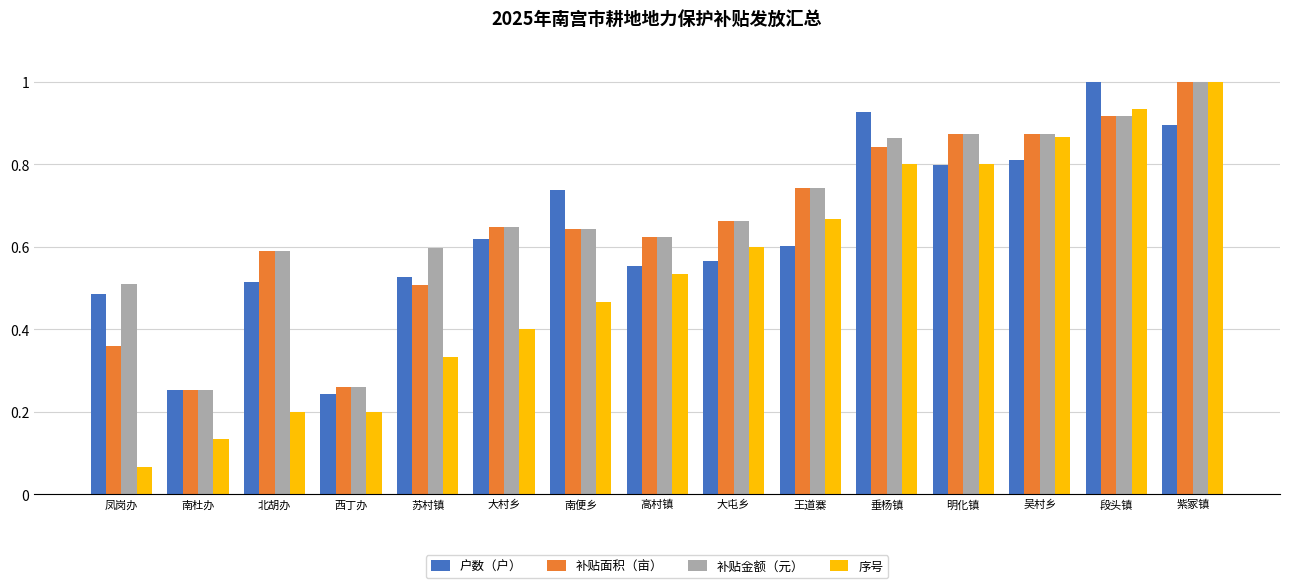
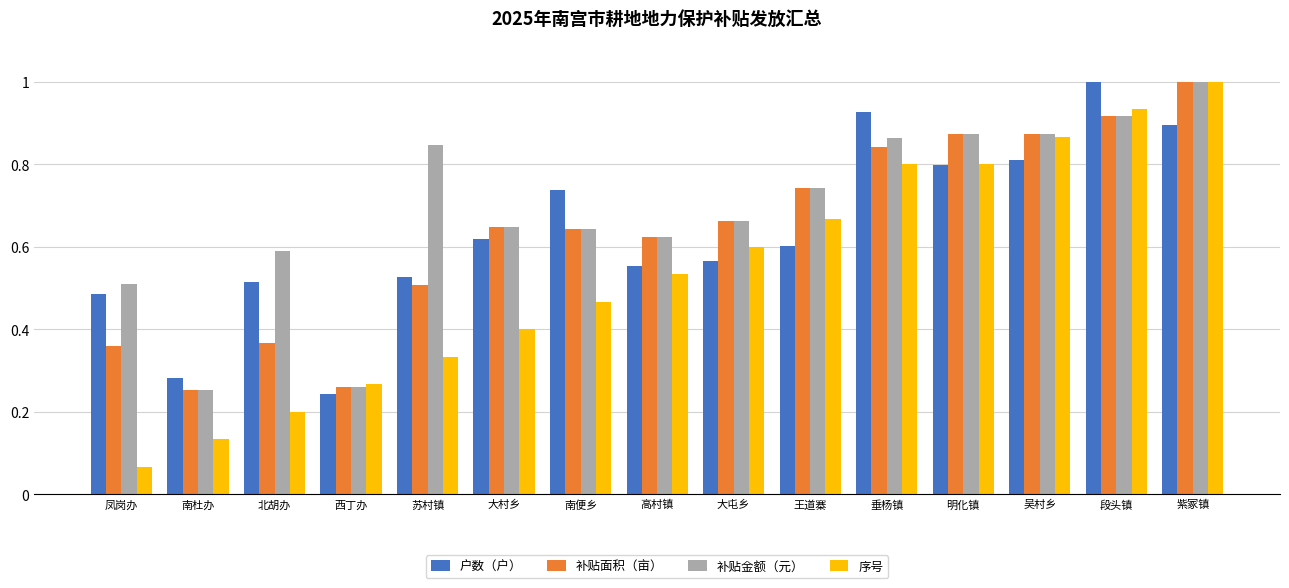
户数（户）, 南杜办: 0.25 -> 0.28
补贴面积（亩）, 北胡办: 0.59 -> 0.37
序号, 西丁办: 0.20 -> 0.27
补贴金额（元）, 苏村镇: 0.60 -> 0.85
